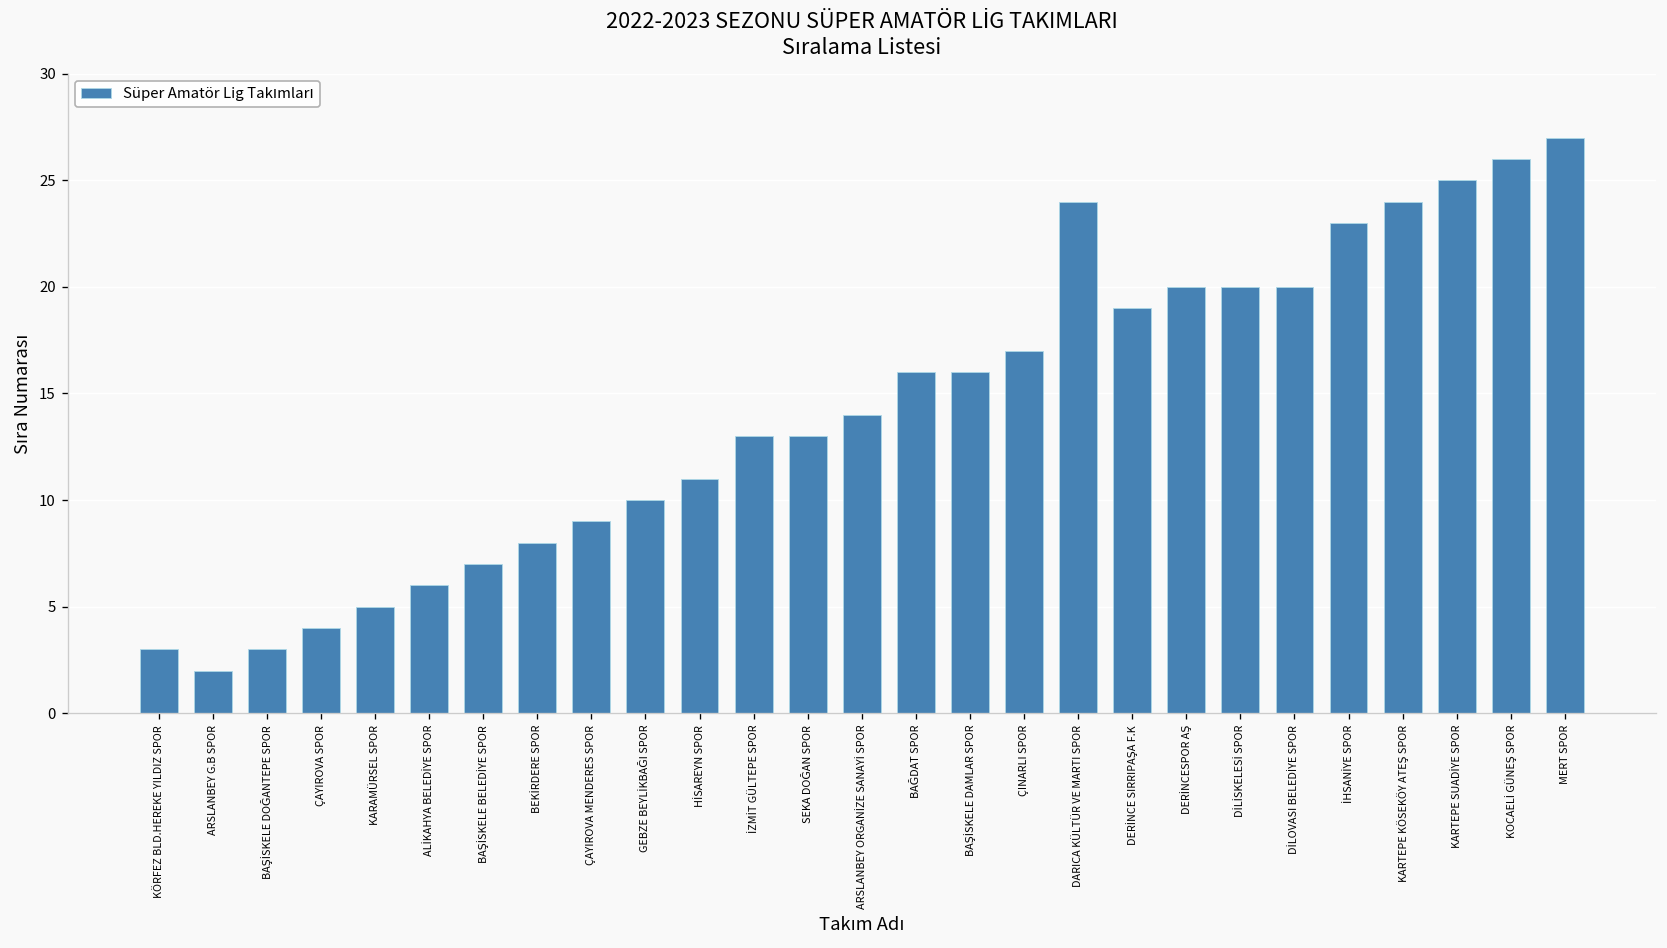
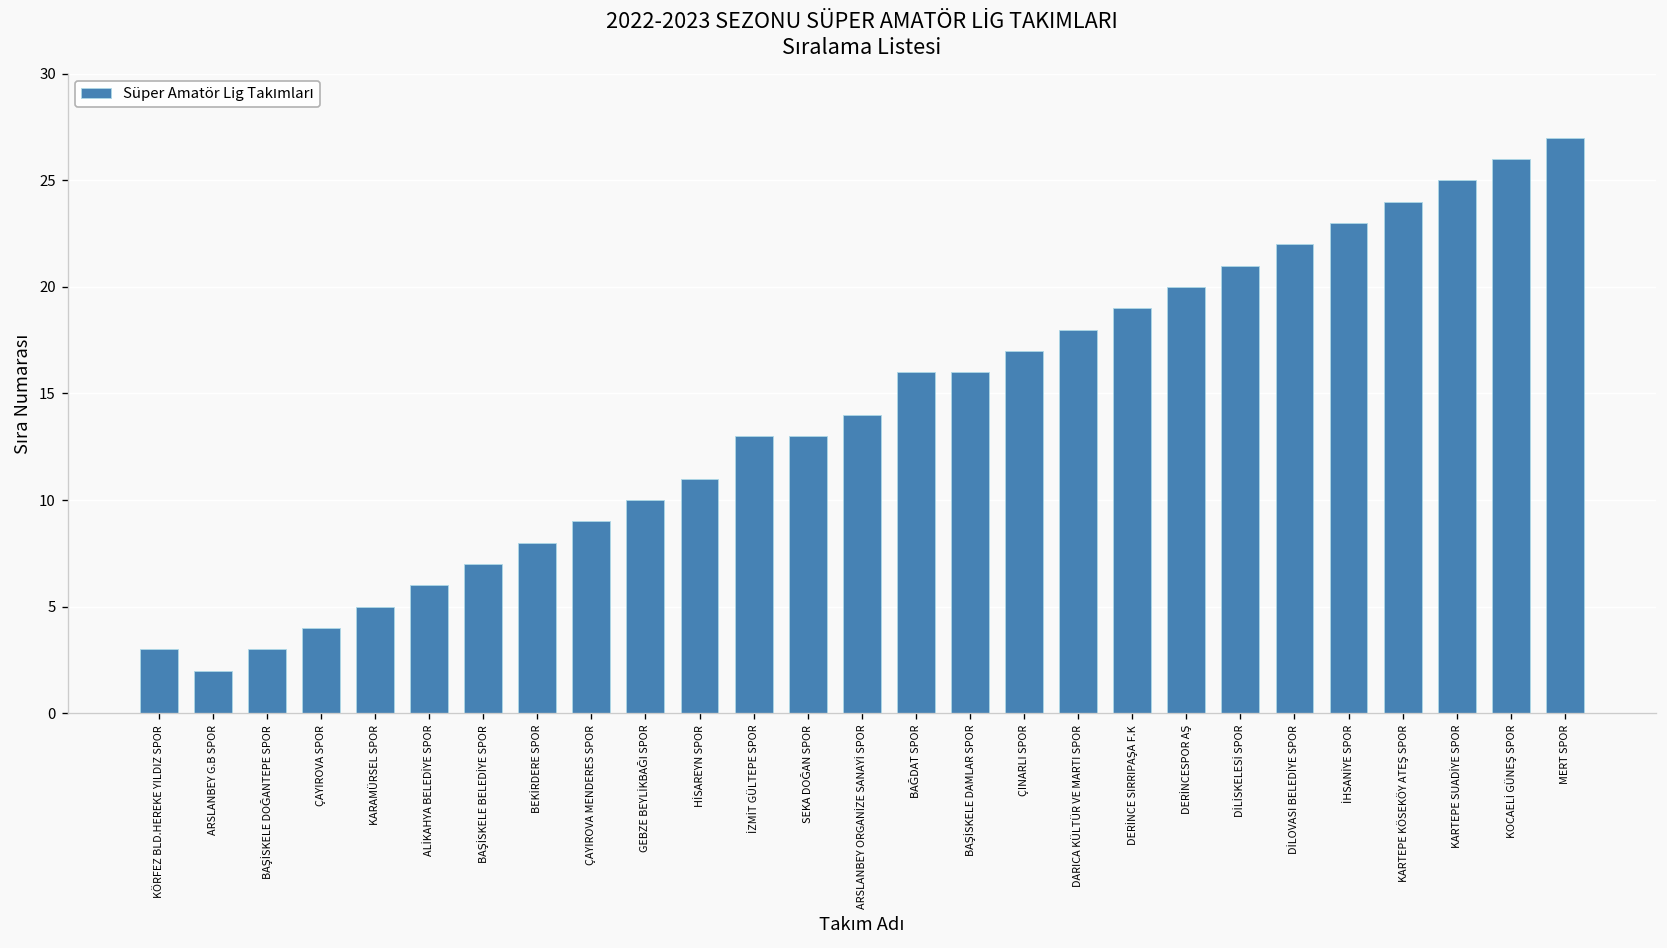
DARICA KÜLTÜR VE MARTI SPOR: 24 -> 18
DİLİSKELESİ SPOR: 20 -> 21
DİLOVASI BELEDİYE SPOR: 20 -> 22
